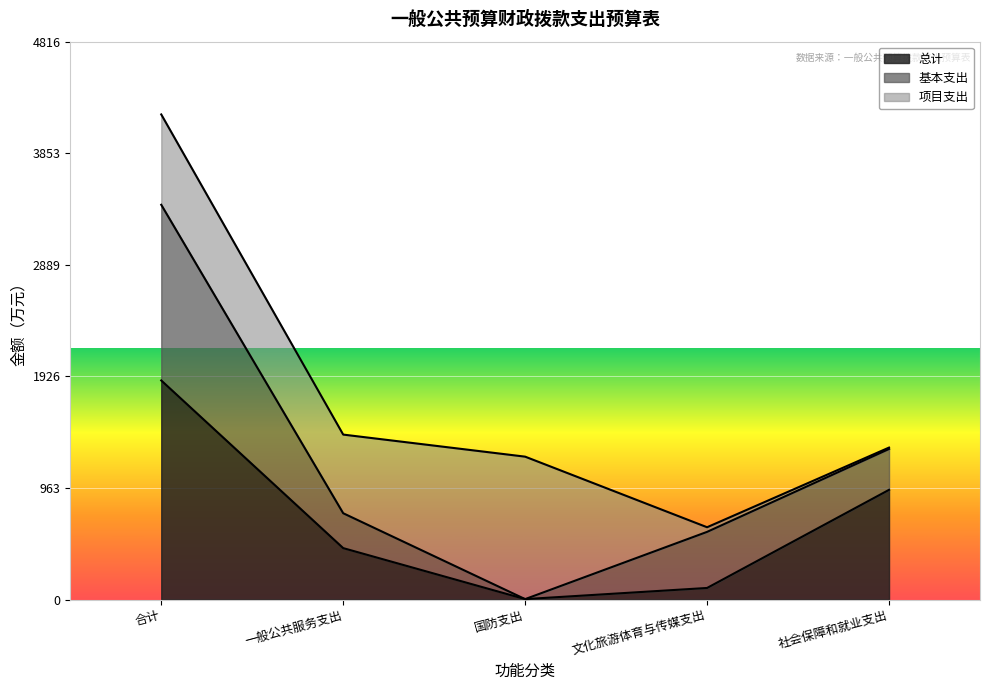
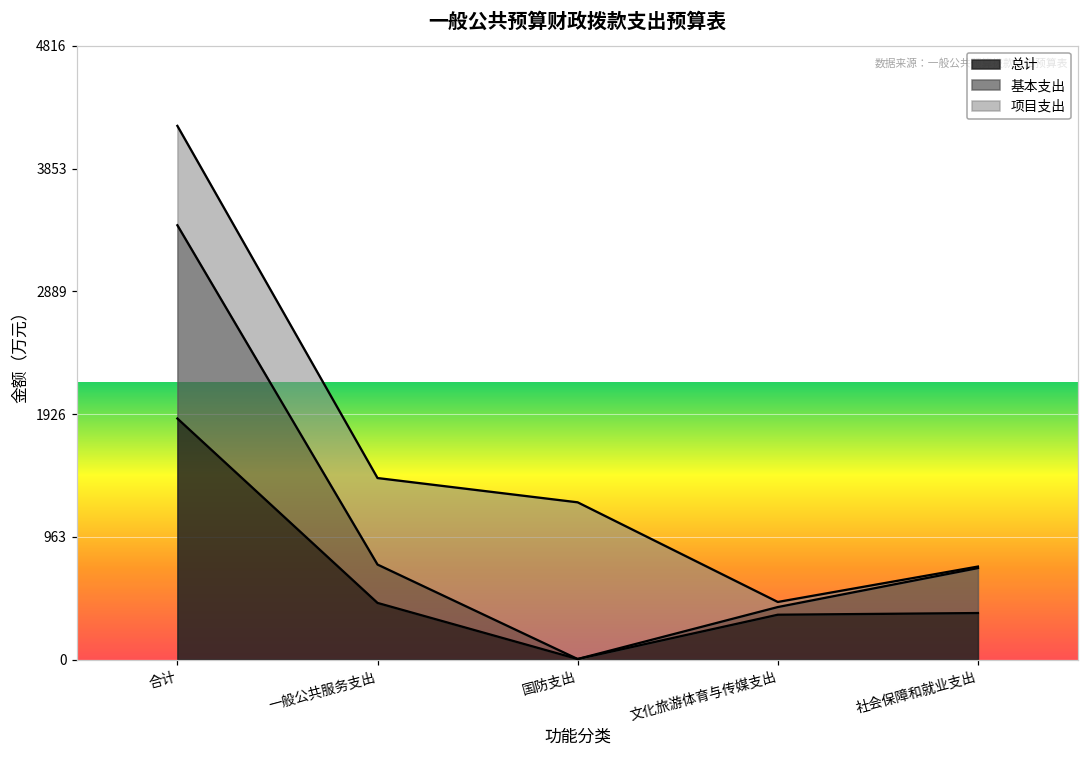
总计, 文化旅游体育与传媒支出: 100 -> 350
基本支出, 文化旅游体育与传媒支出: 480 -> 60
总计, 社会保障和就业支出: 950 -> 360
